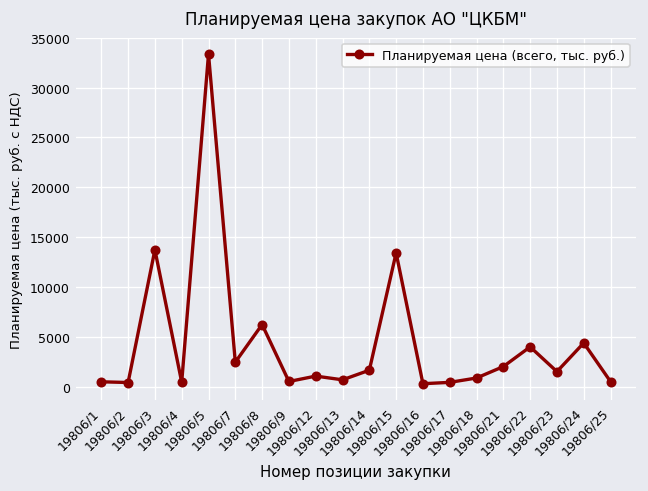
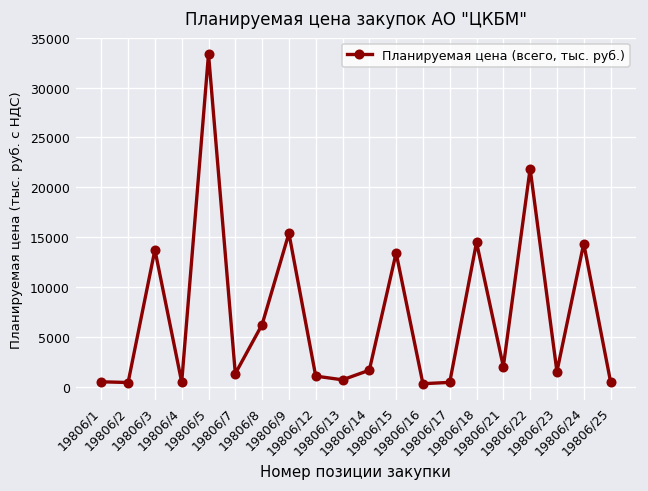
19806/7: 2000 -> 1000
19806/9: 1000 -> 15000
19806/18: 1000 -> 14000
19806/22: 4000 -> 22000
19806/24: 4000 -> 14000
